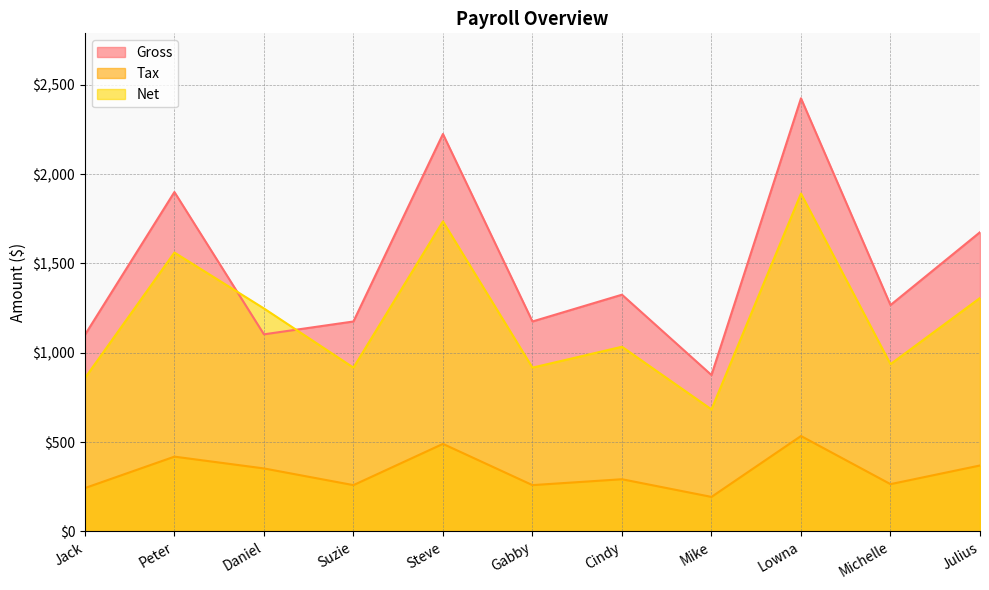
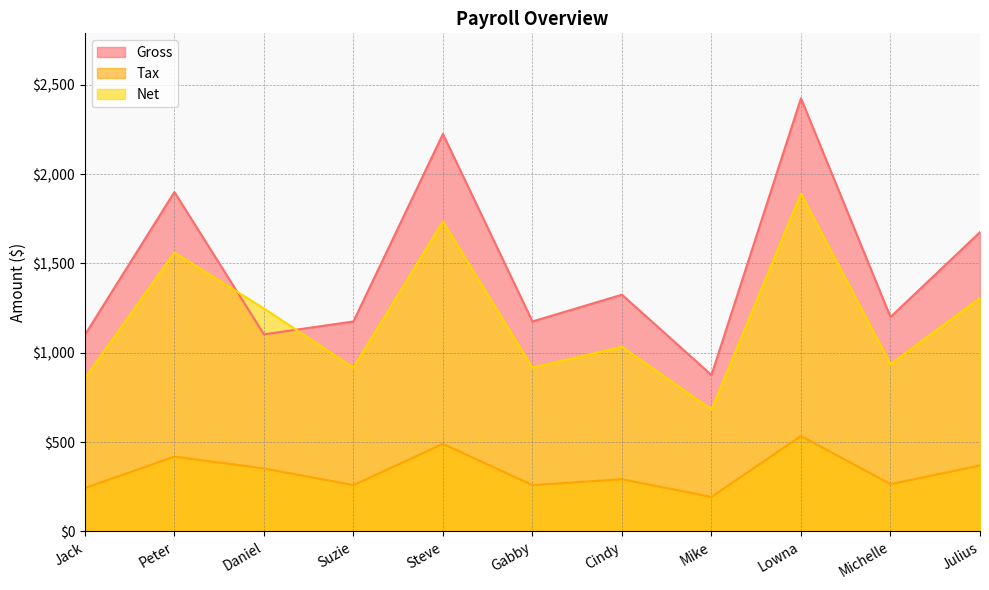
Gross, Michelle: $1,270 -> $1,200
